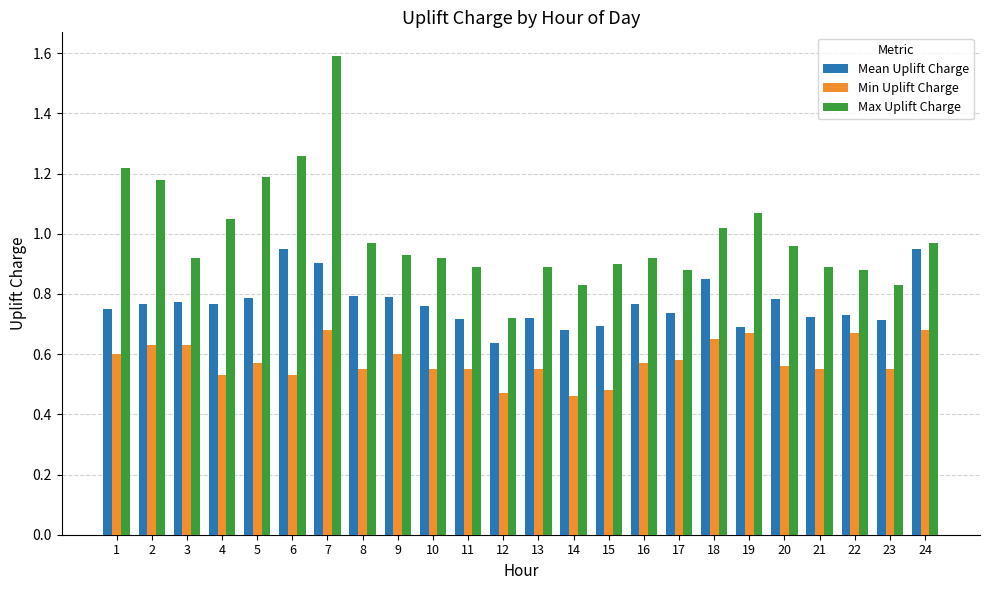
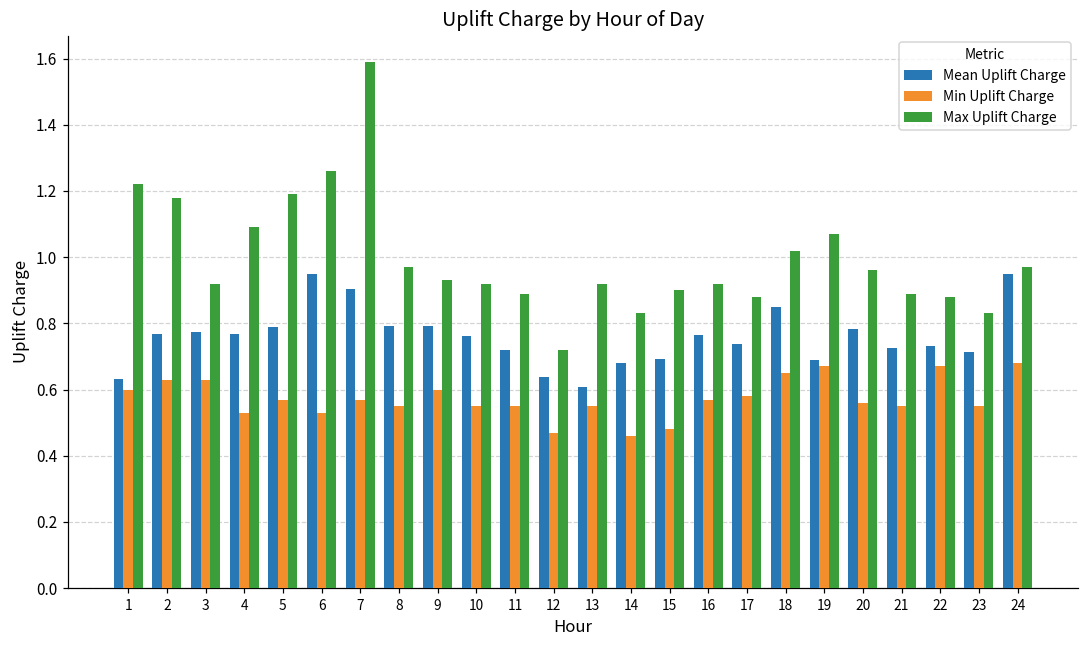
Mean Uplift Charge, 1: 0.75 -> 0.63
Max Uplift Charge, 4: 1.05 -> 1.09
Min Uplift Charge, 7: 0.68 -> 0.57
Mean Uplift Charge, 13: 0.72 -> 0.61
Max Uplift Charge, 13: 0.89 -> 0.92
